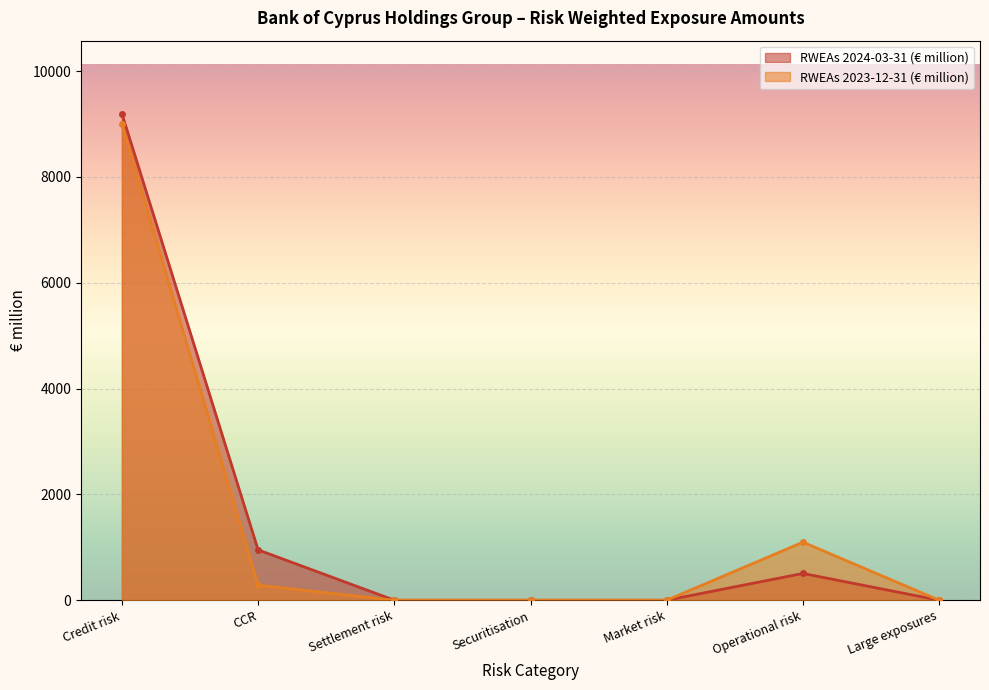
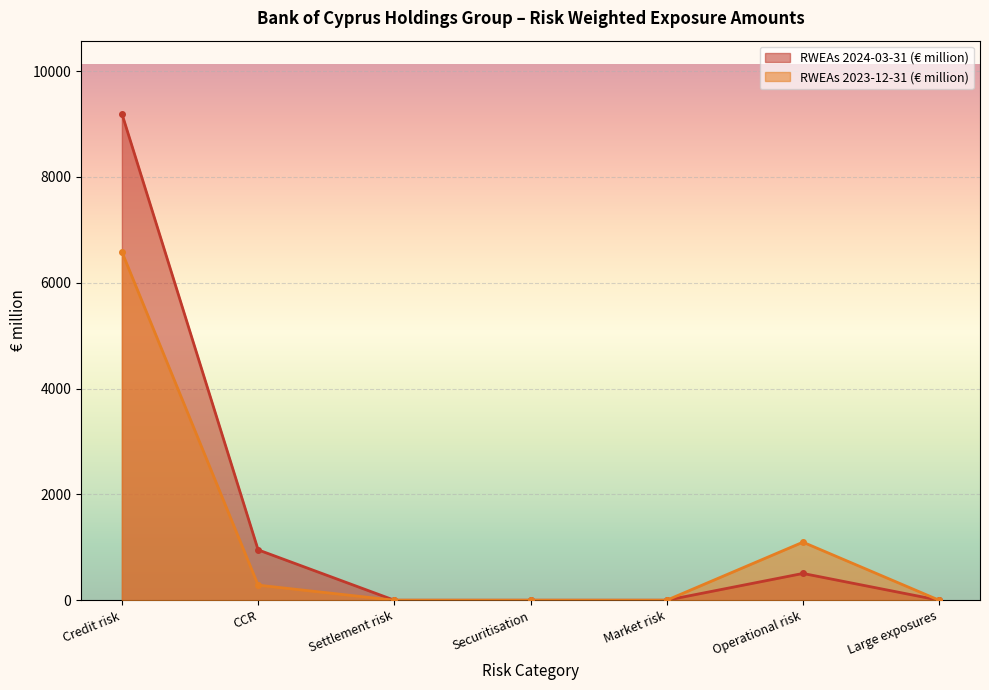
RWEAs 2023-12-31 (€ million), Credit risk: 9000 -> 6600
